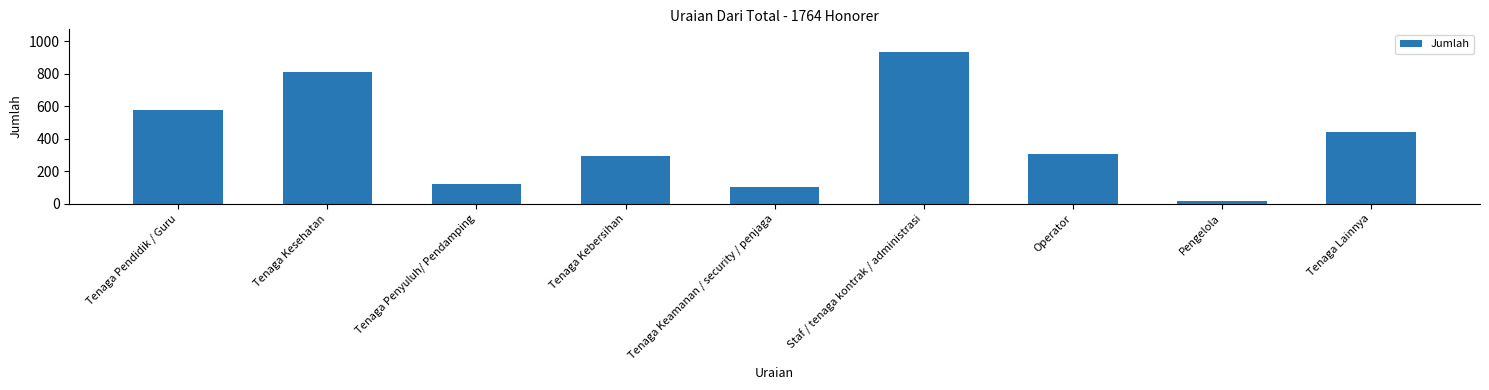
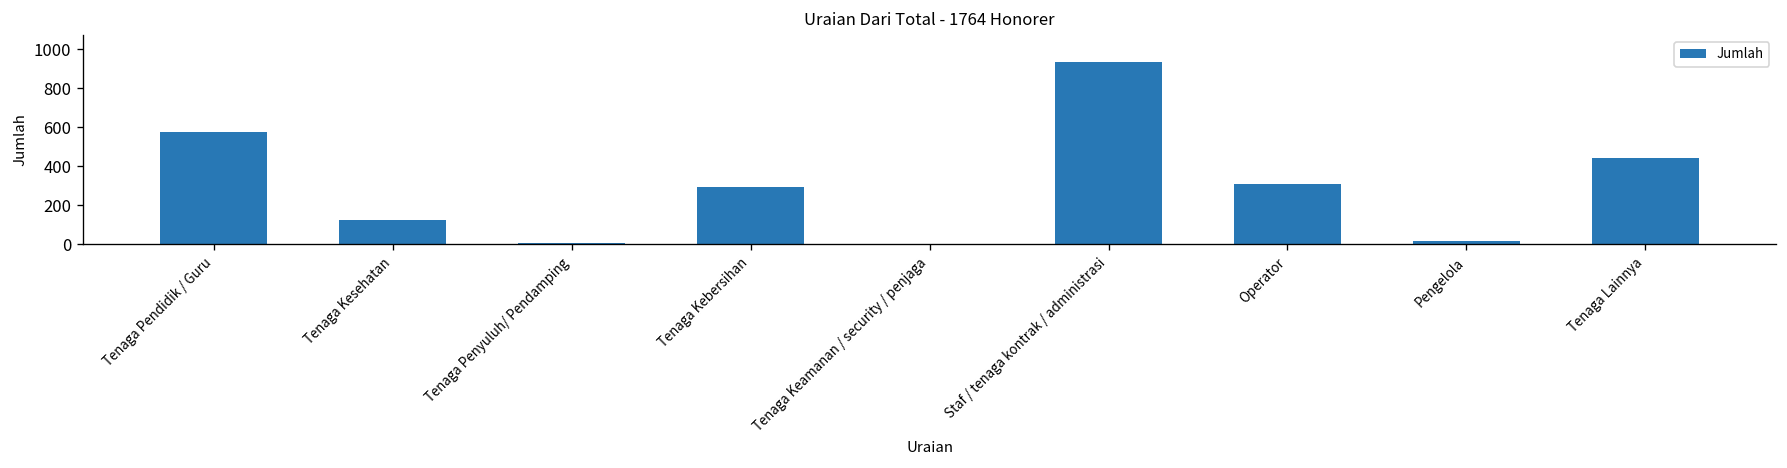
Tenaga Kesehatan: 810 -> 120
Tenaga Penyuluh/ Pendamping: 120 -> 10
Tenaga Keamanan / security / penjaga: 100 -> 0
